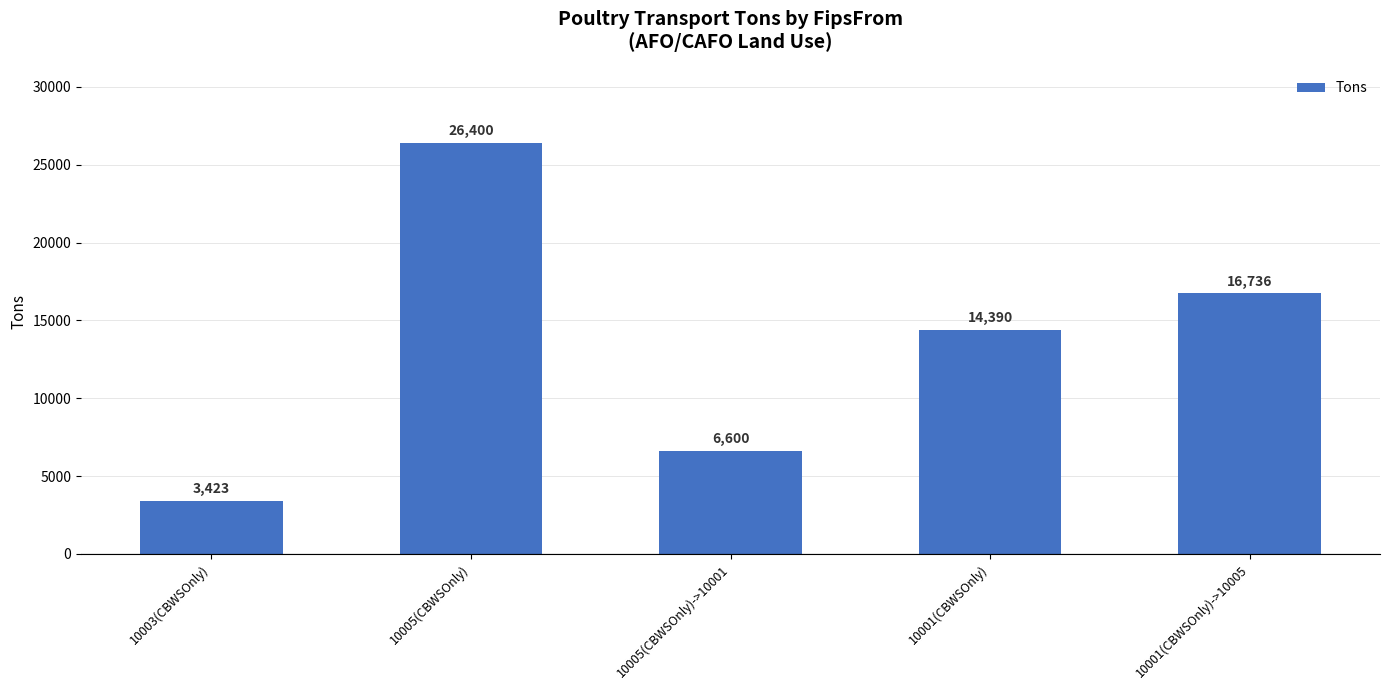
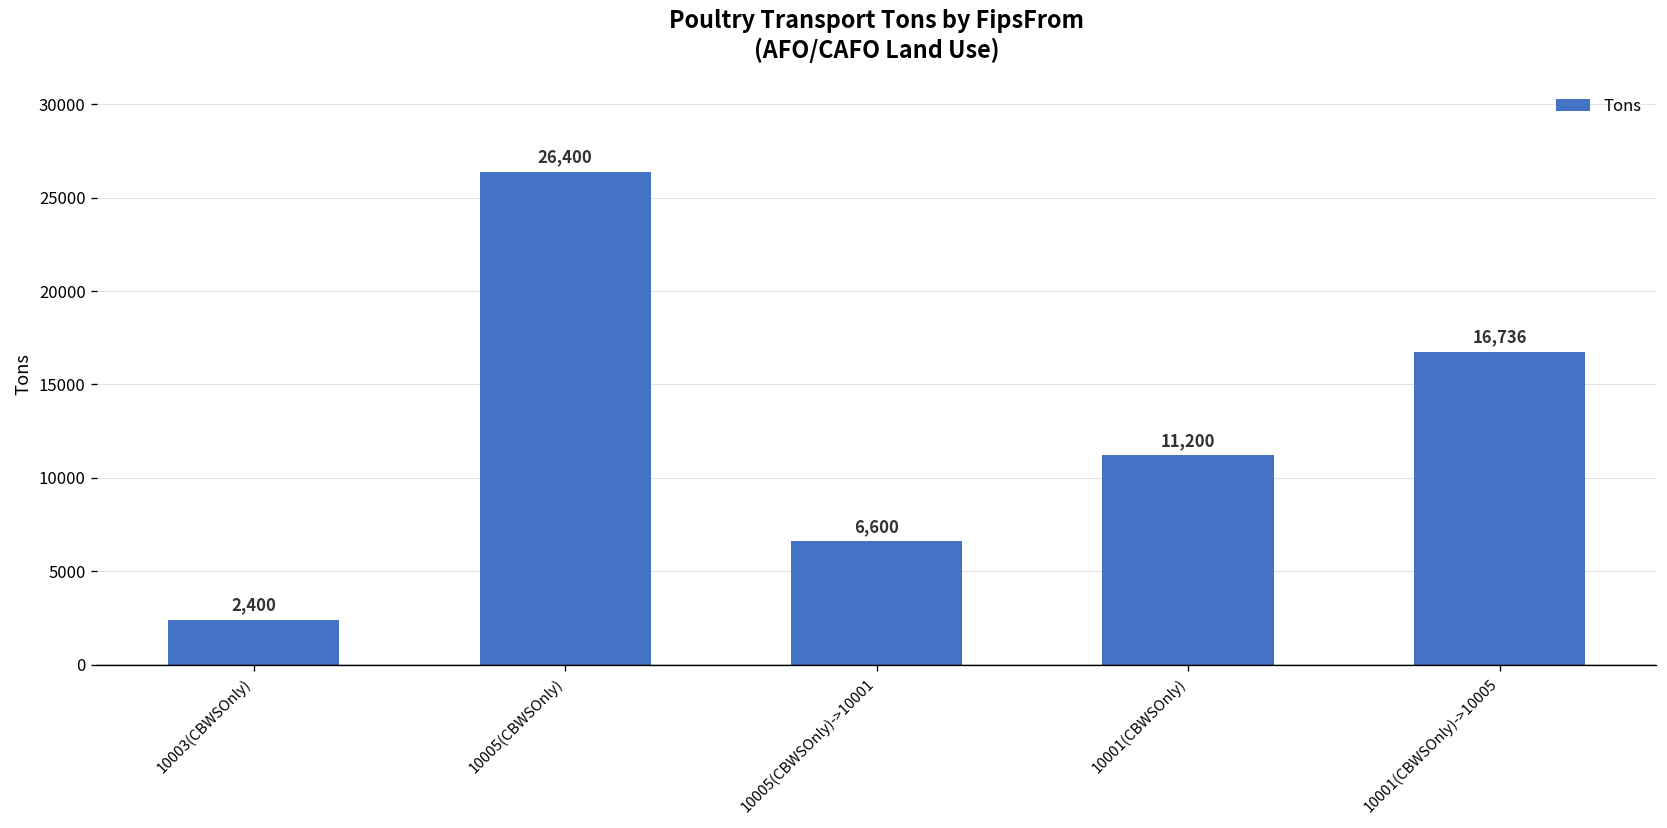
10003(CBWSOnly): 3,423 -> 2,400
10001(CBWSOnly): 14,390 -> 11,200
